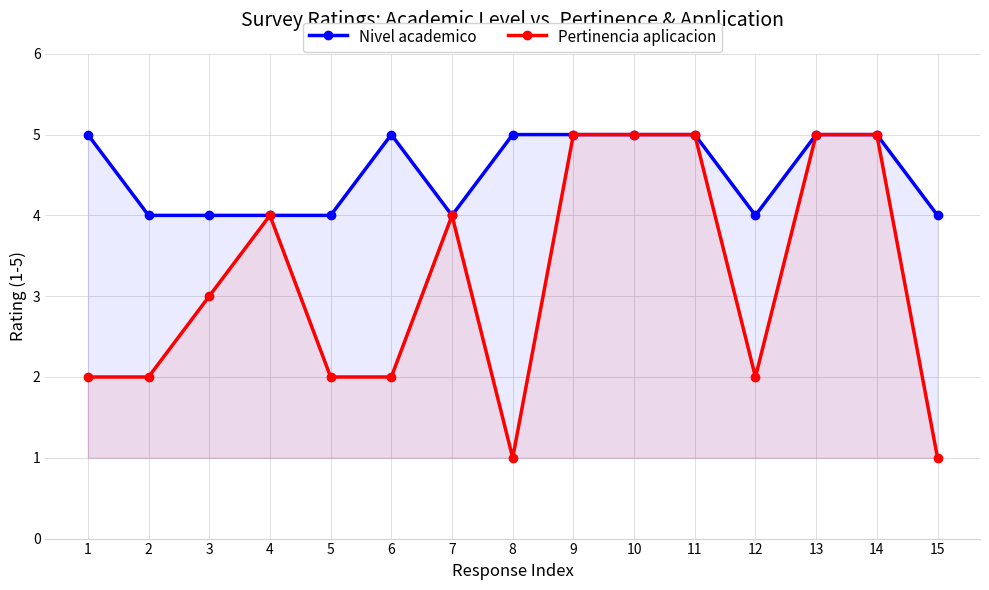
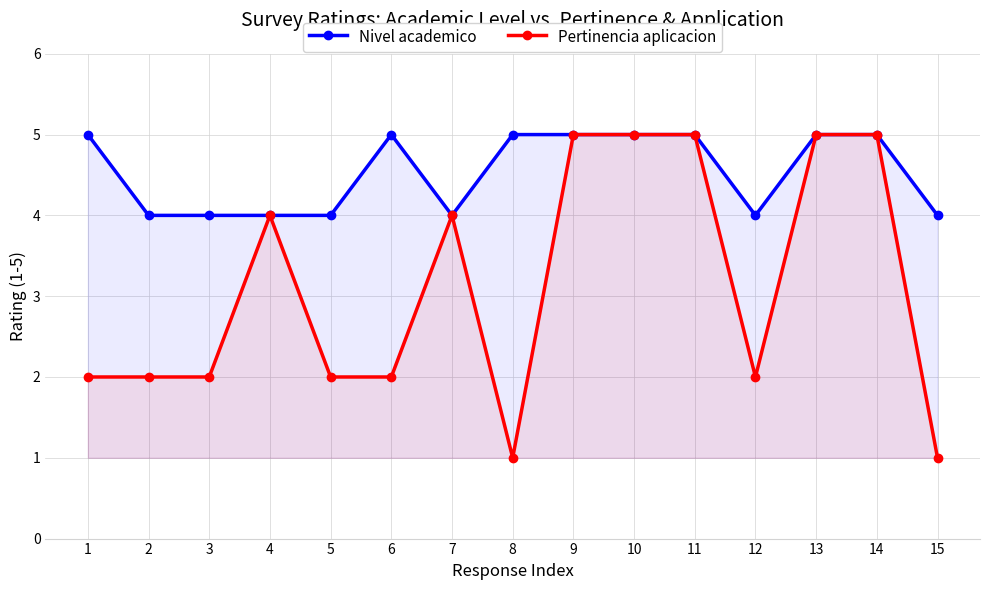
Pertinencia aplicacion, 3: 3 -> 2
